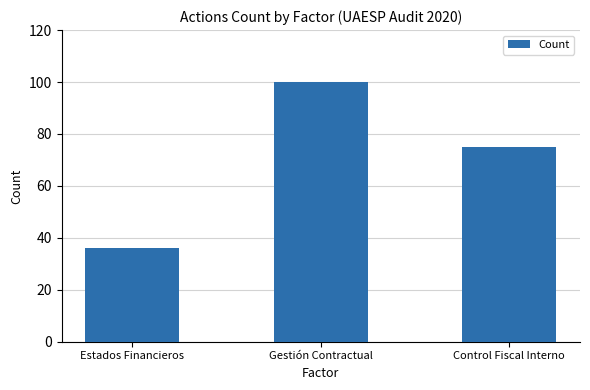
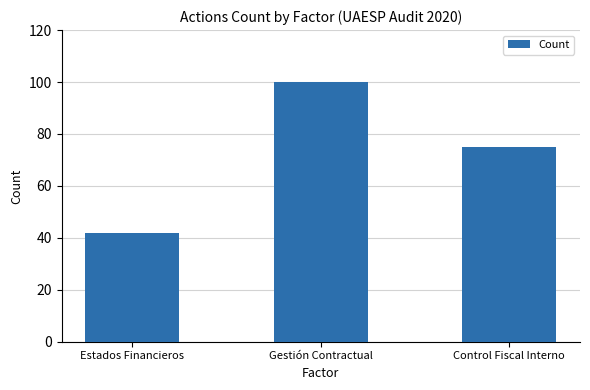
Estados Financieros: 36 -> 42
